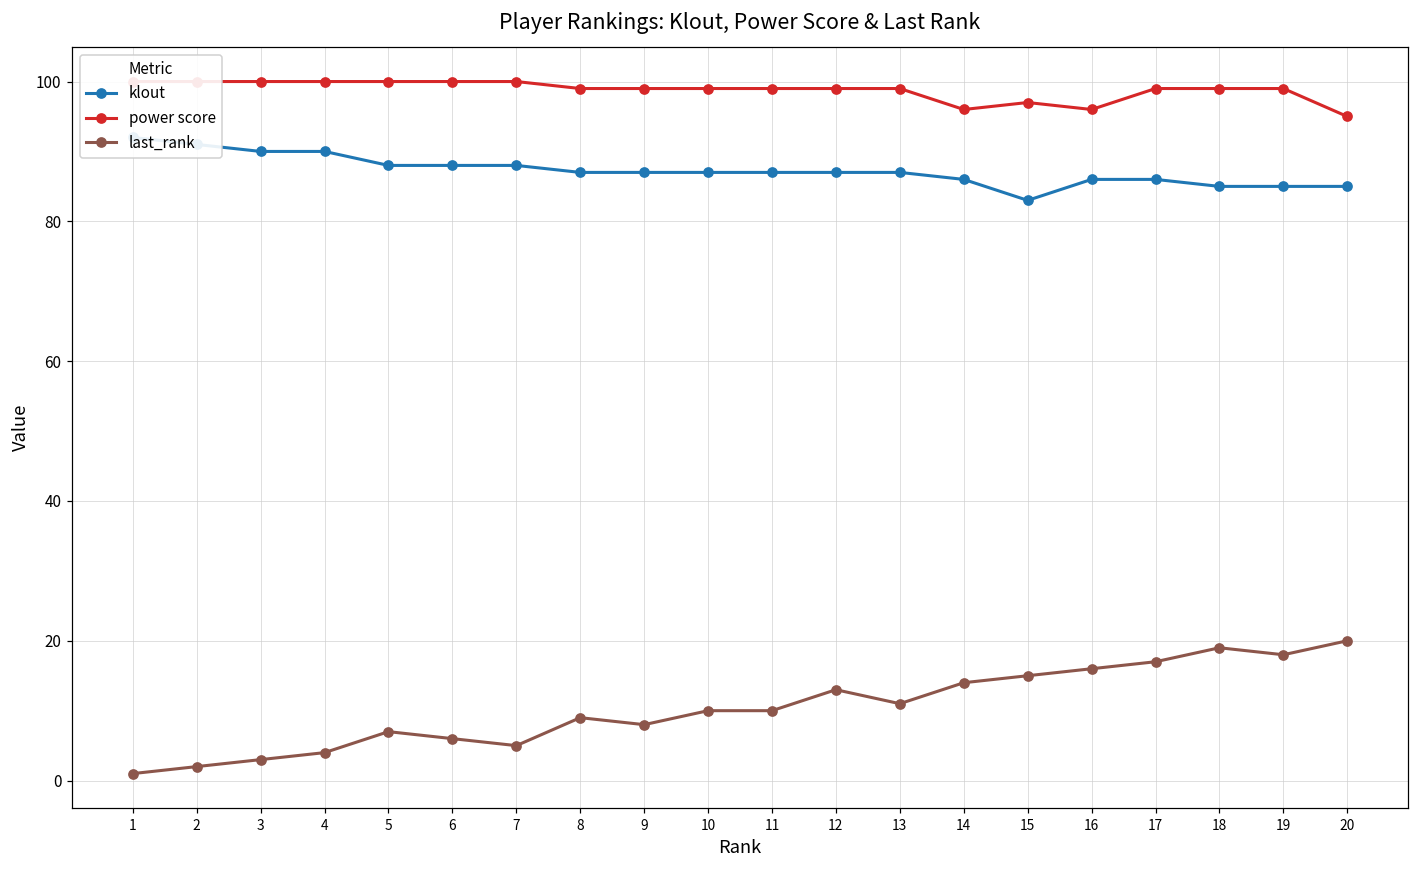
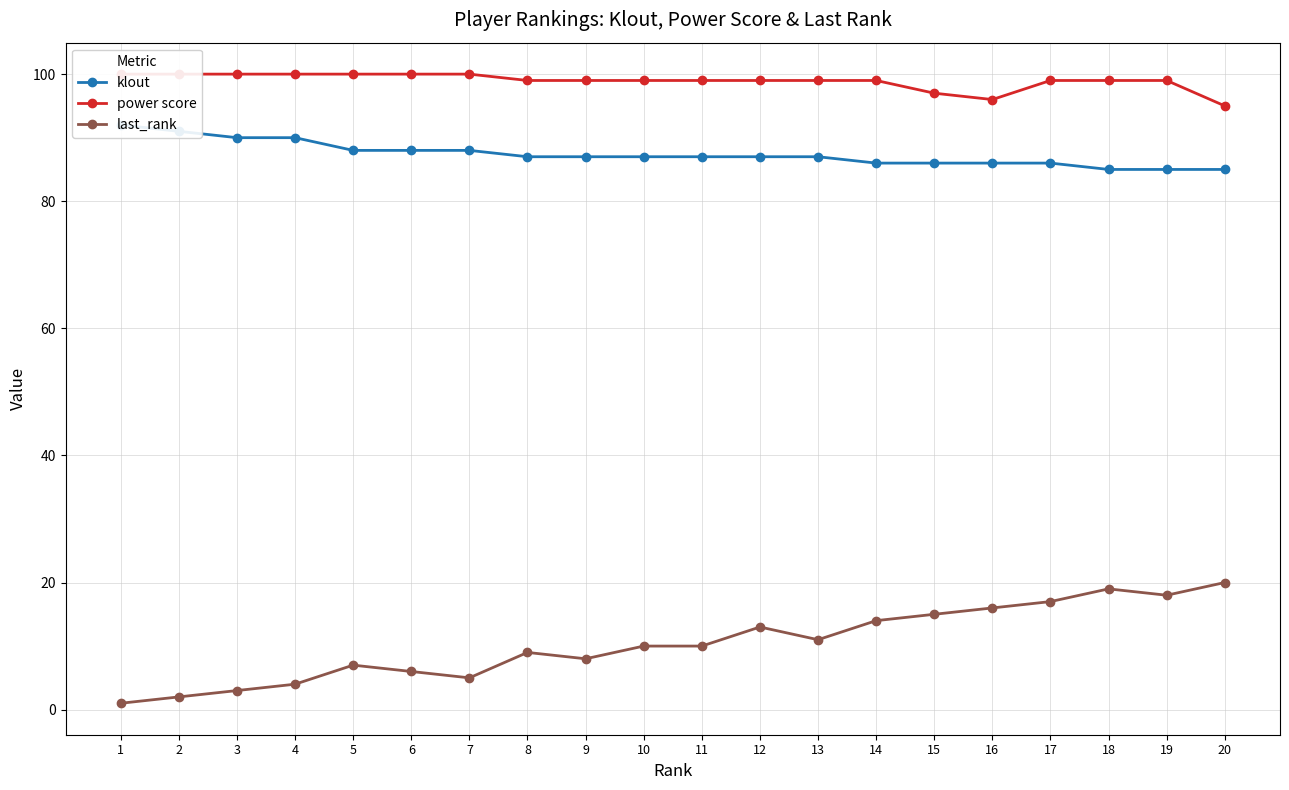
power score, 14: 96 -> 99
klout, 15: 83 -> 86
